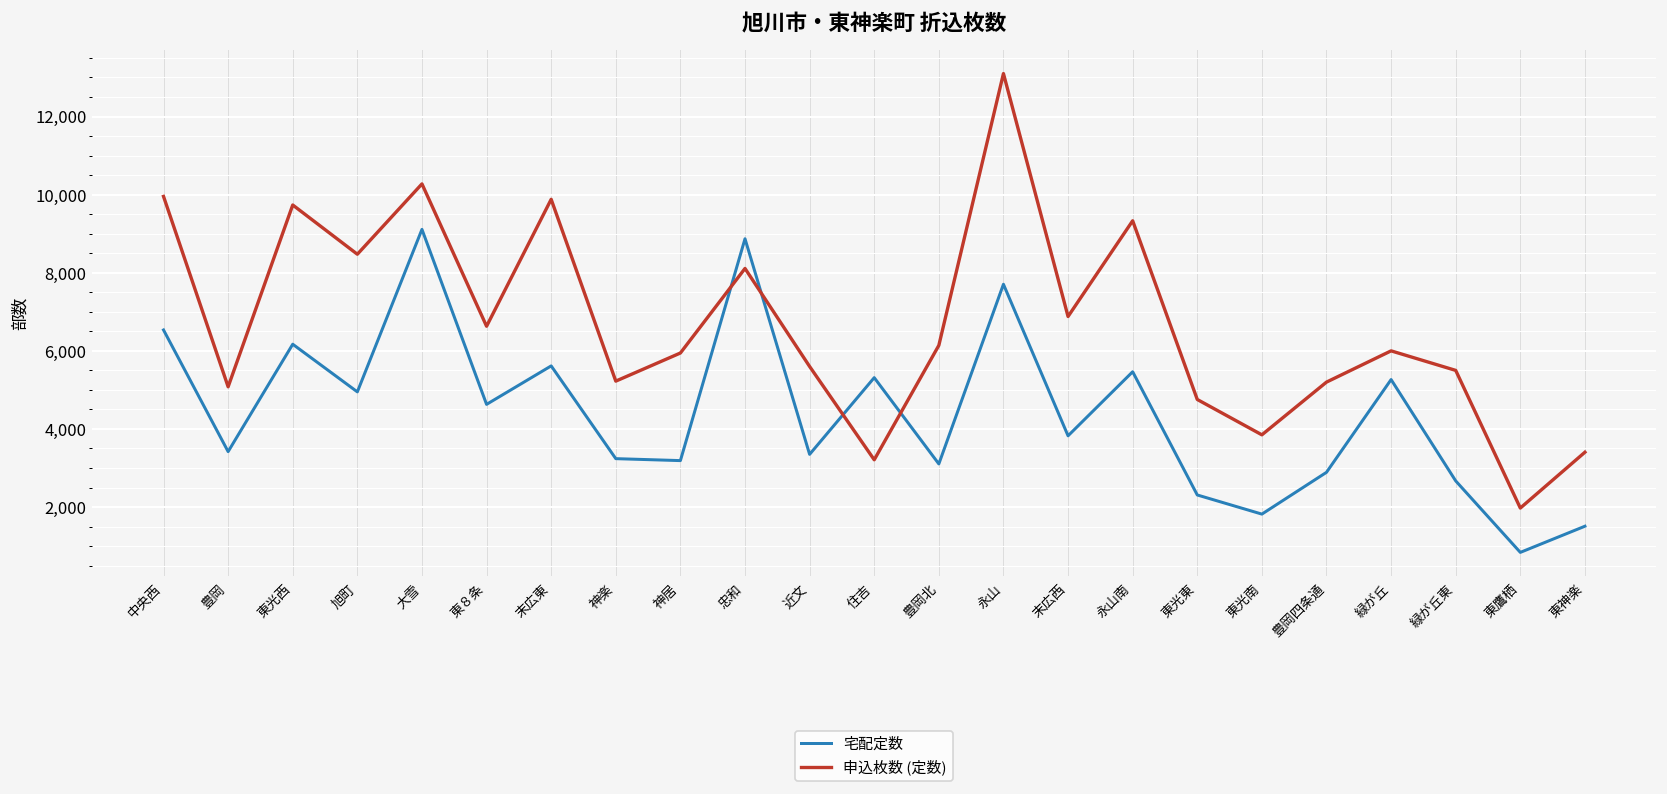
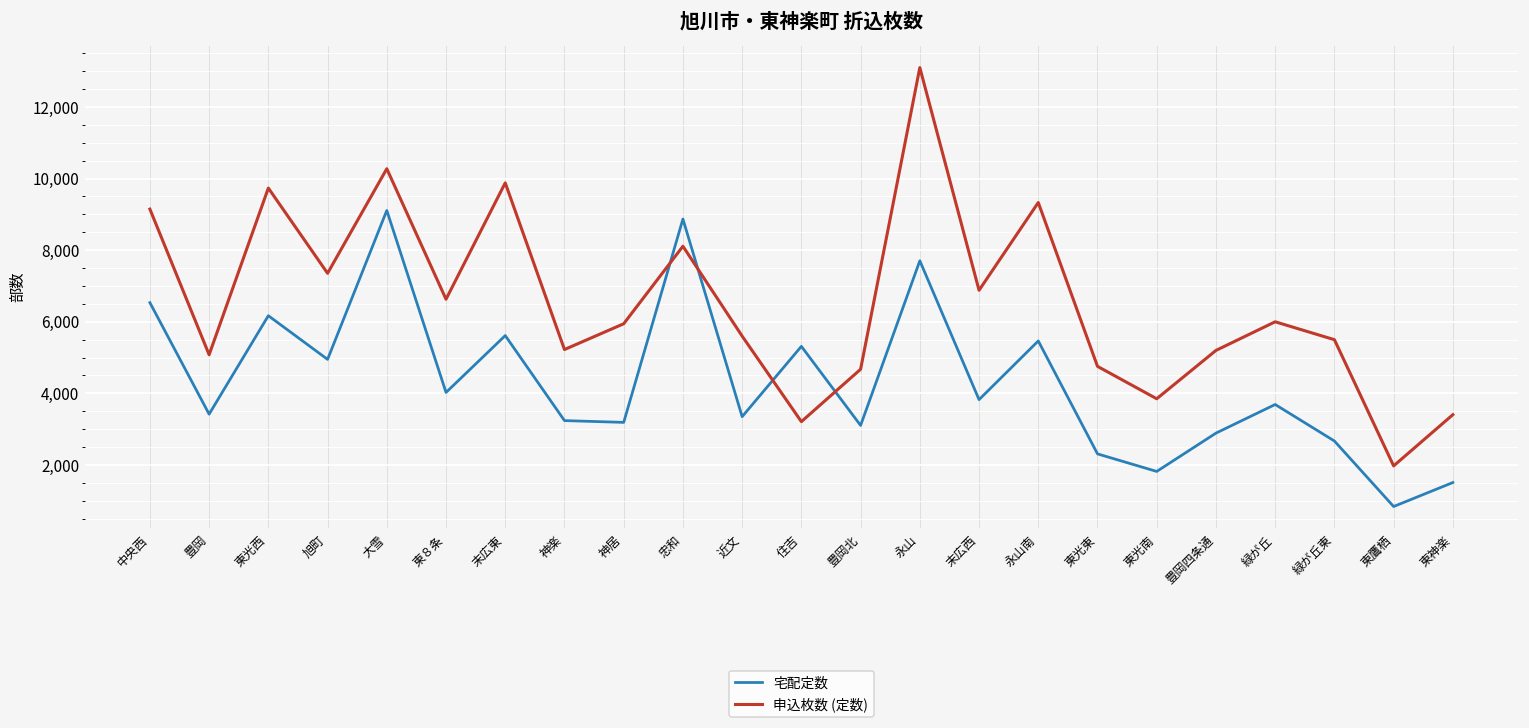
申込枚数 (定数), 中央西: 10,000 -> 9,100
申込枚数 (定数), 旭町: 8,500 -> 7,400
宅配定数, 東８条: 4,600 -> 4,000
申込枚数 (定数), 豊岡北: 6,100 -> 4,700
宅配定数, 緑が丘: 5,300 -> 3,700
